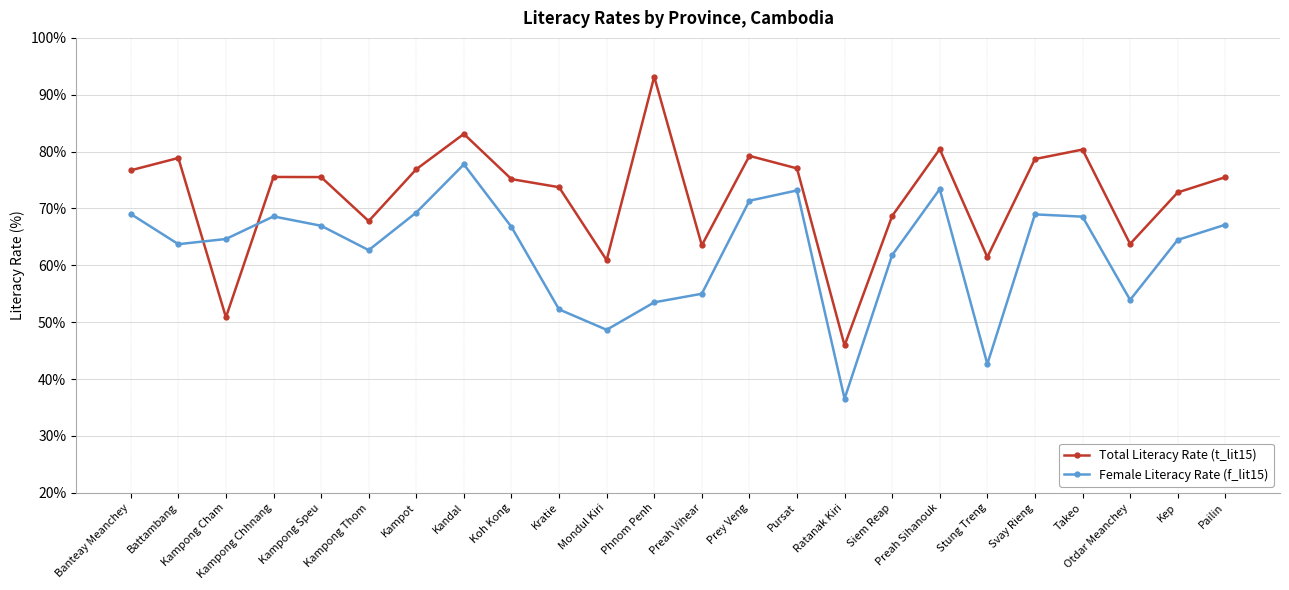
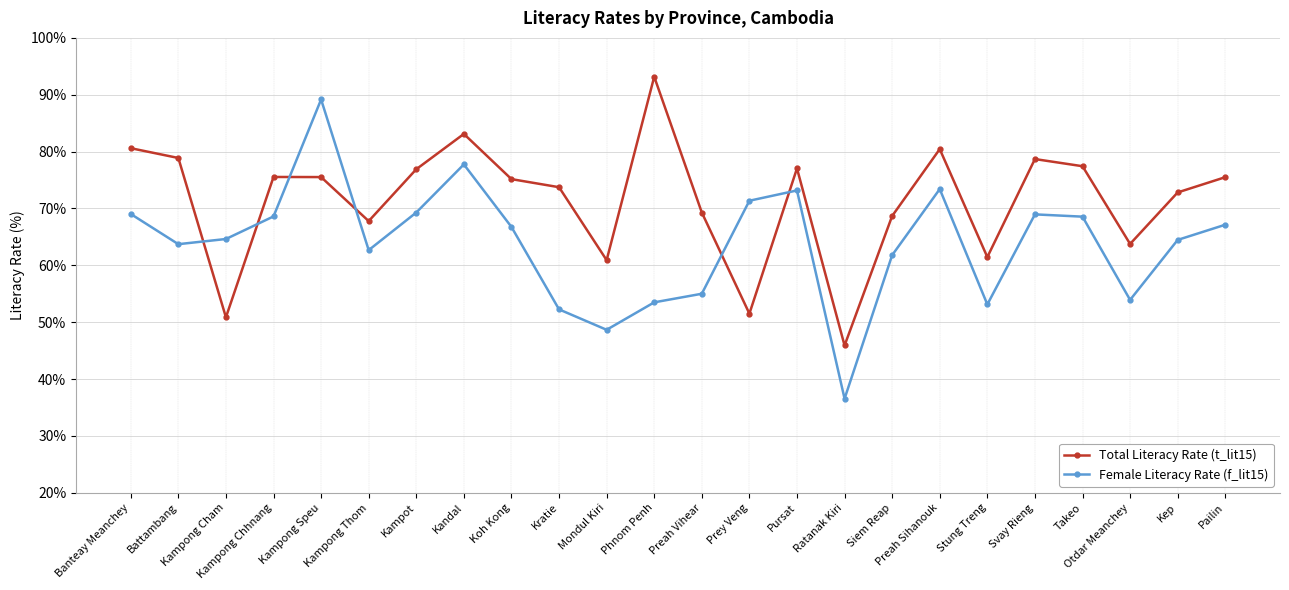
Total Literacy Rate (t_lit15), Banteay Meanchey: 77% -> 81%
Female Literacy Rate (f_lit15), Kampong Speu: 67% -> 89%
Total Literacy Rate (t_lit15), Preah Vihear: 64% -> 69%
Total Literacy Rate (t_lit15), Prey Veng: 79% -> 52%
Female Literacy Rate (f_lit15), Stung Treng: 43% -> 53%
Total Literacy Rate (t_lit15), Takeo: 80% -> 77%
